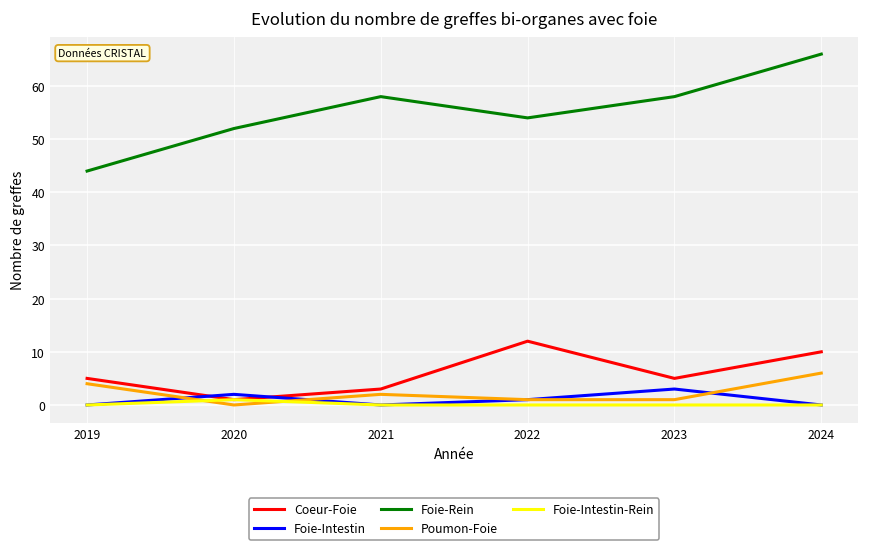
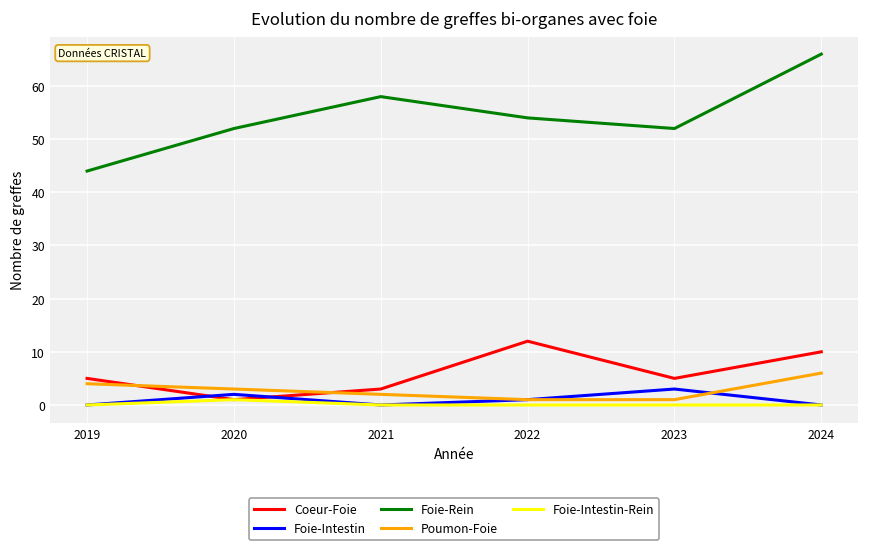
Poumon-Foie, 2020: 0 -> 3
Foie-Rein, 2023: 58 -> 52
